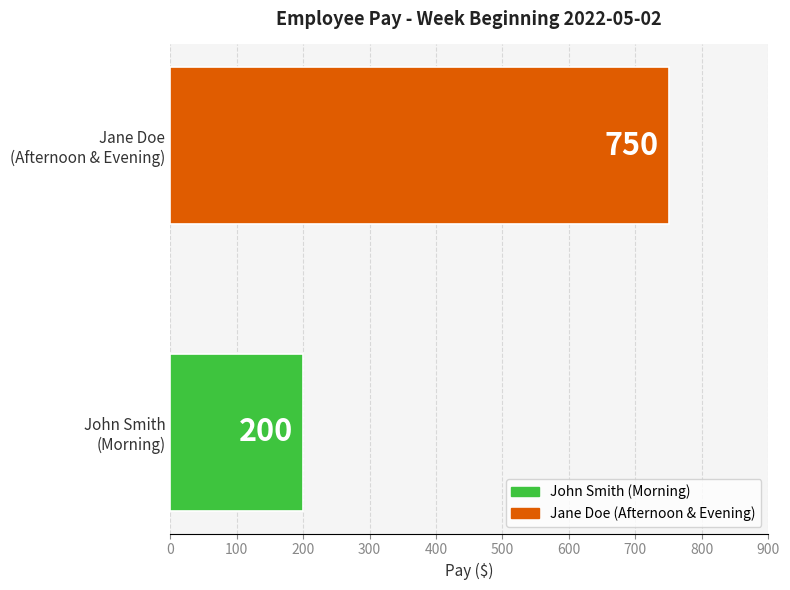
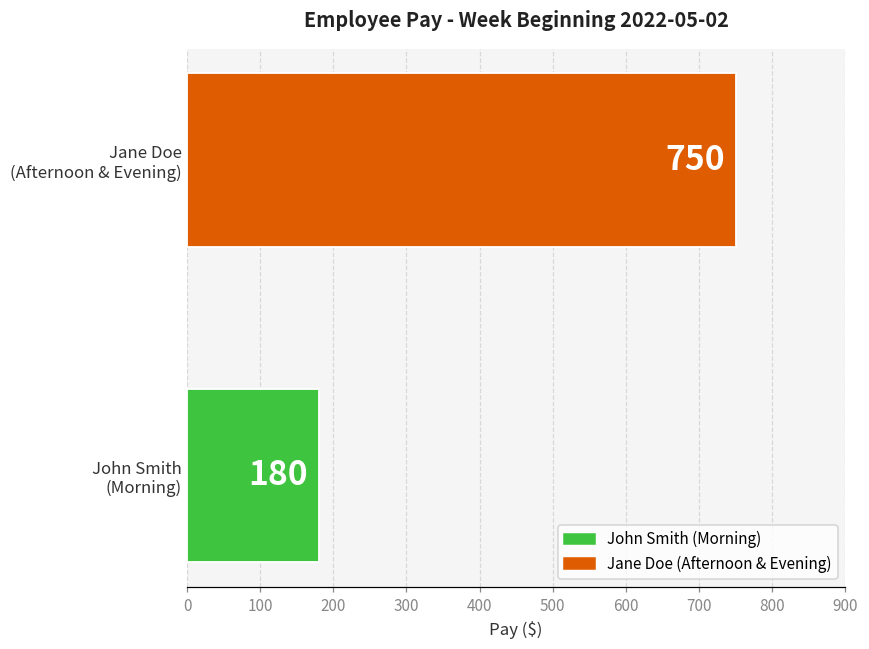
John Smith (Morning): 200 -> 180
